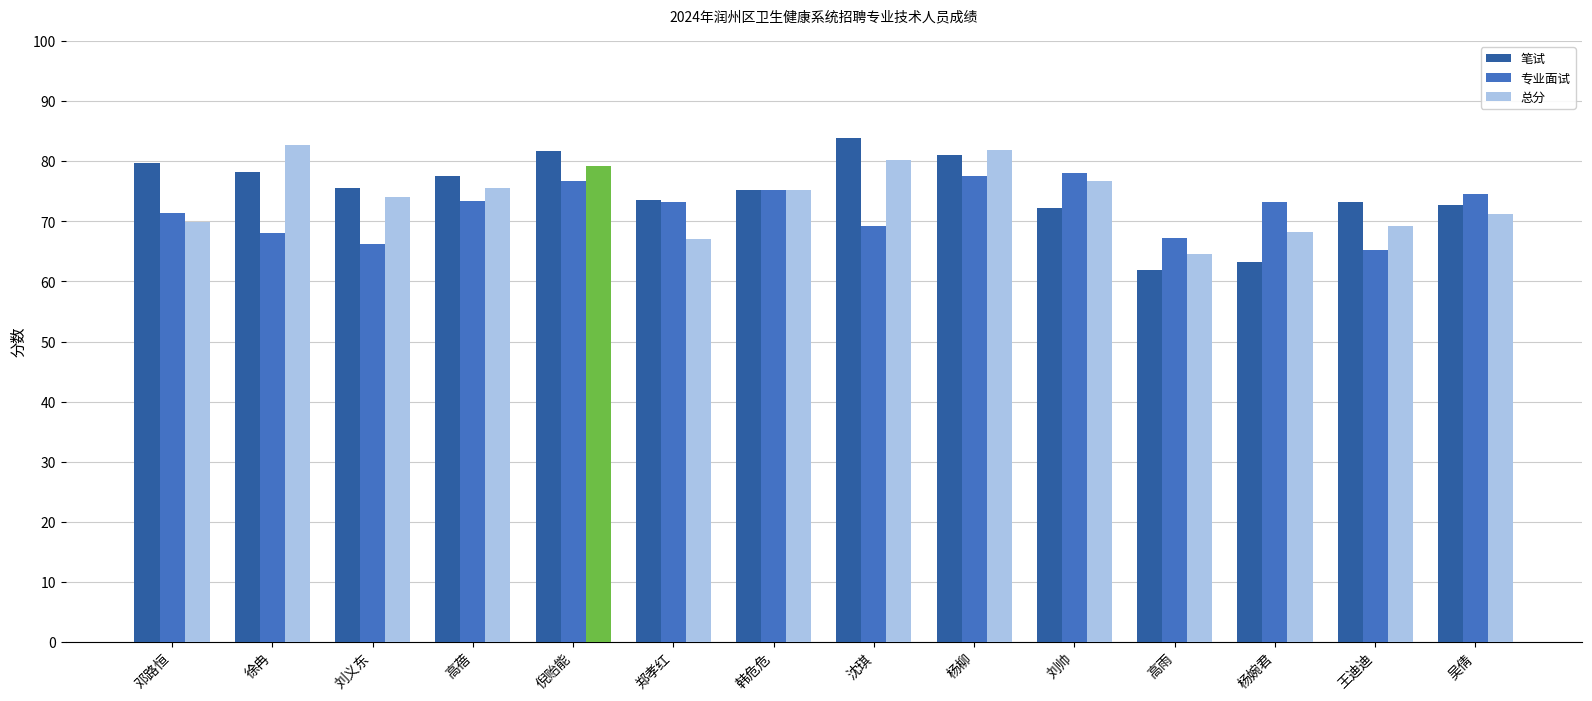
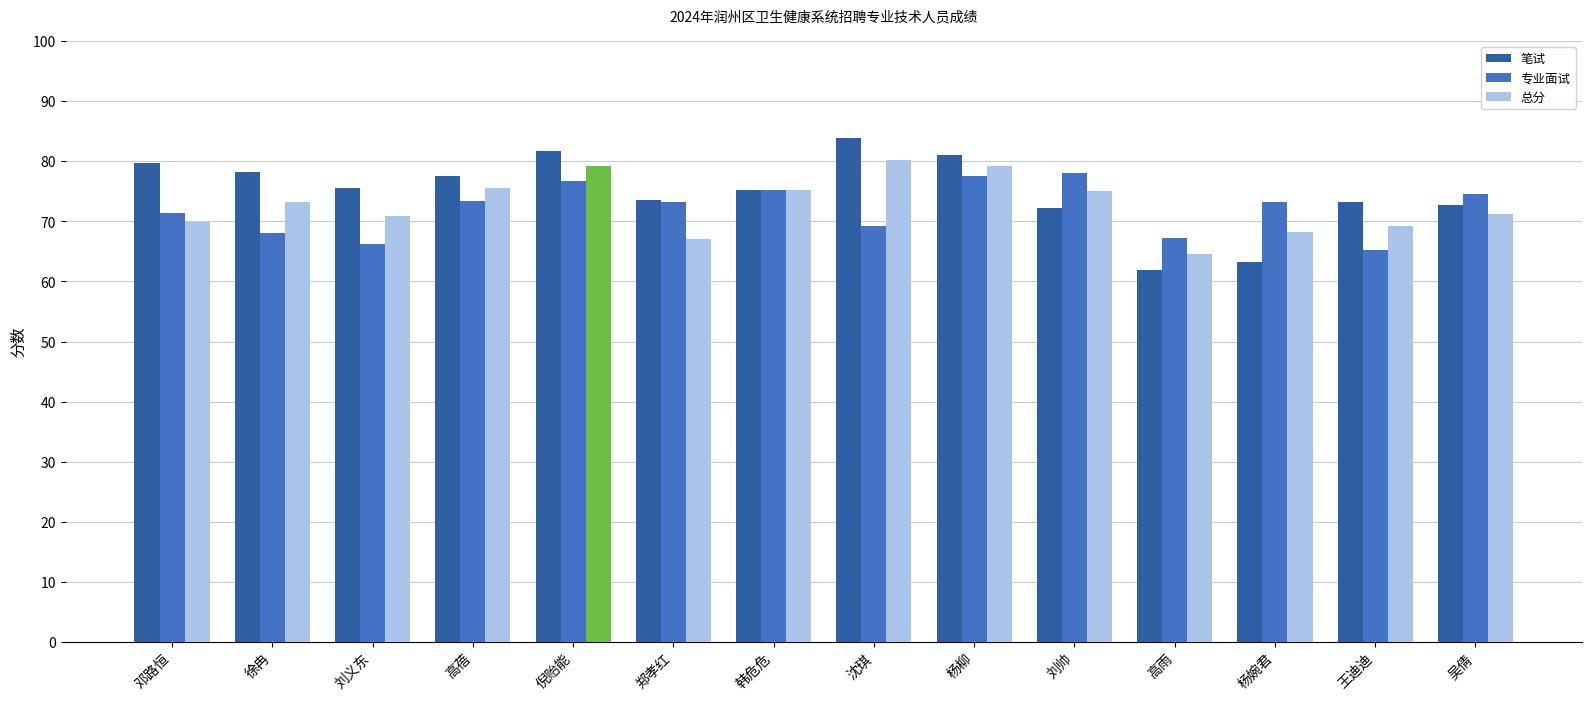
总分, 徐冉: 83 -> 73
总分, 刘义东: 74 -> 71
总分, 杨柳: 82 -> 79
总分, 刘帅: 77 -> 75
